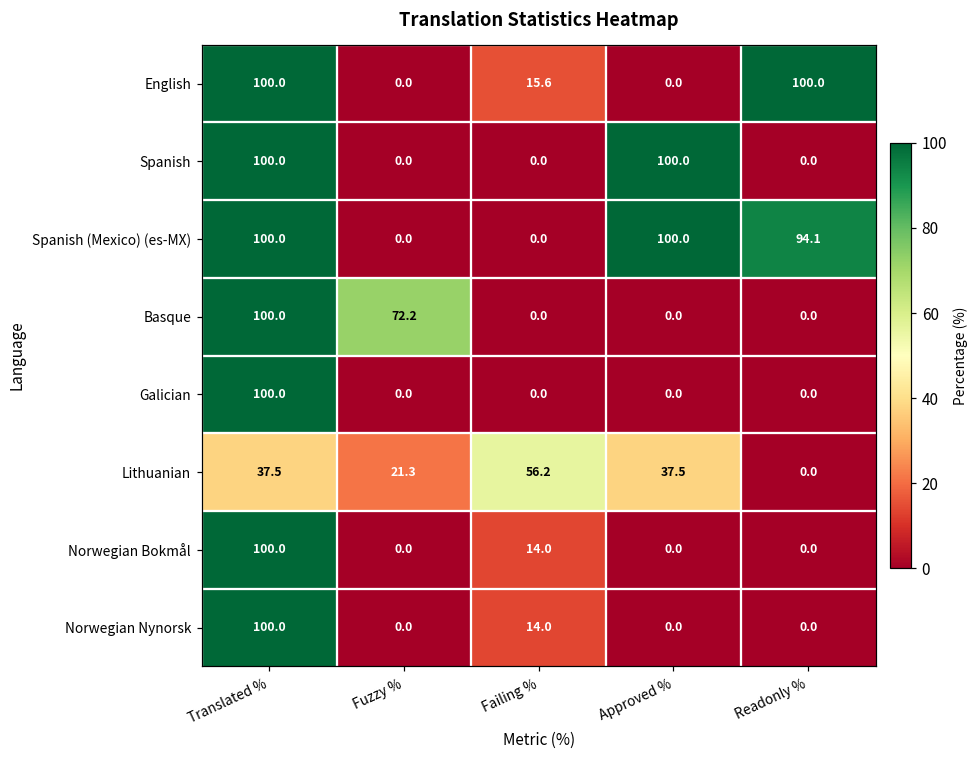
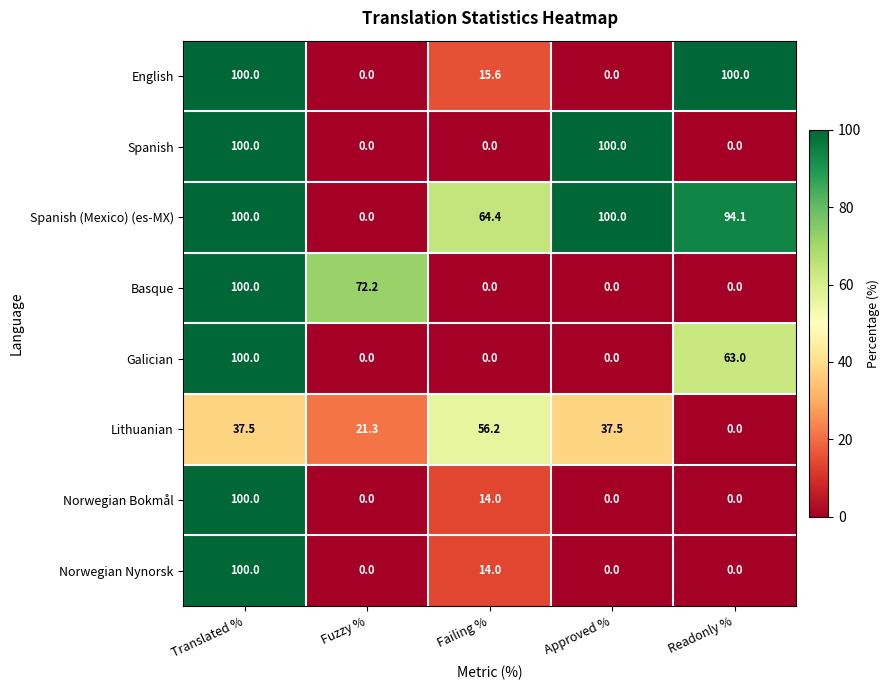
Spanish (Mexico) (es-MX), Failing %: 0.0 -> 64.4
Galician, Readonly %: 0.0 -> 63.0
